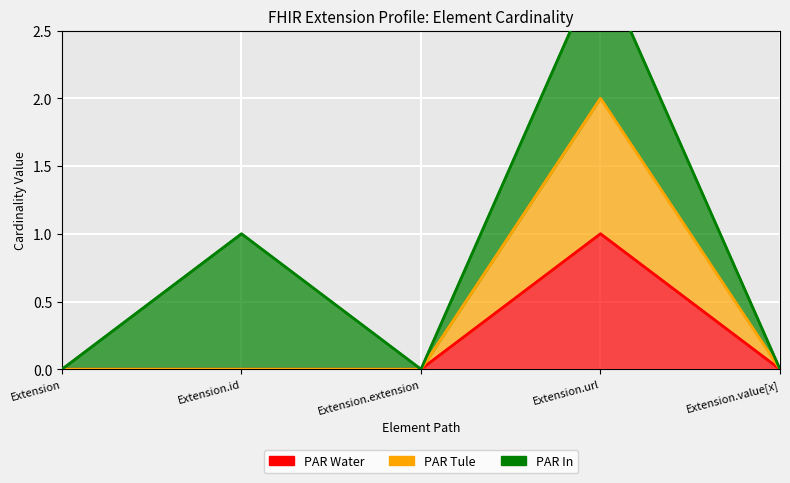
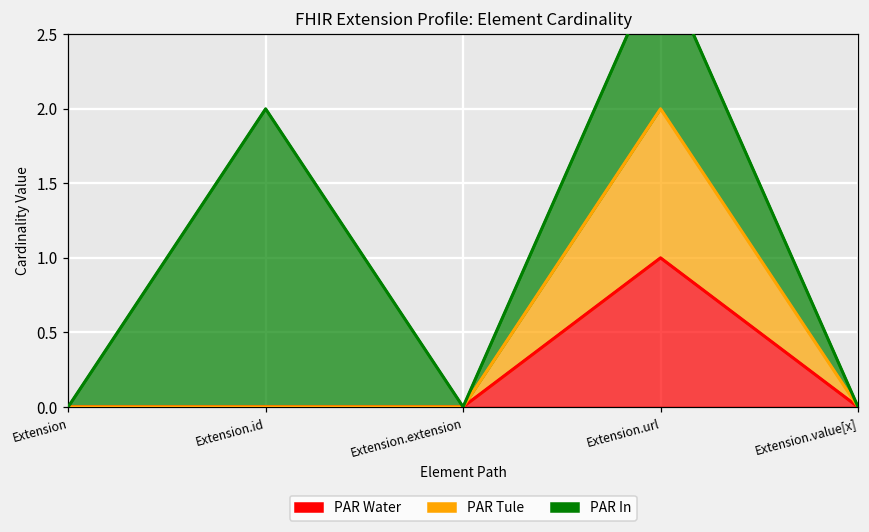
PAR In, Extension.id: 1 -> 2
